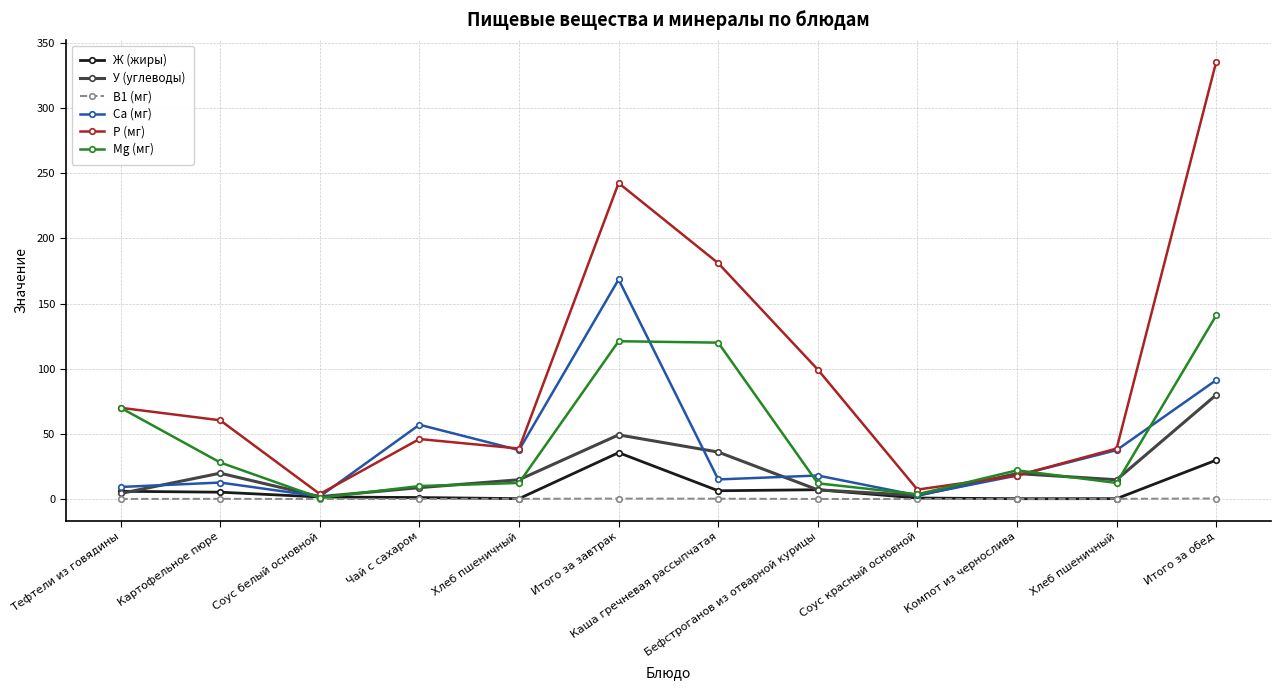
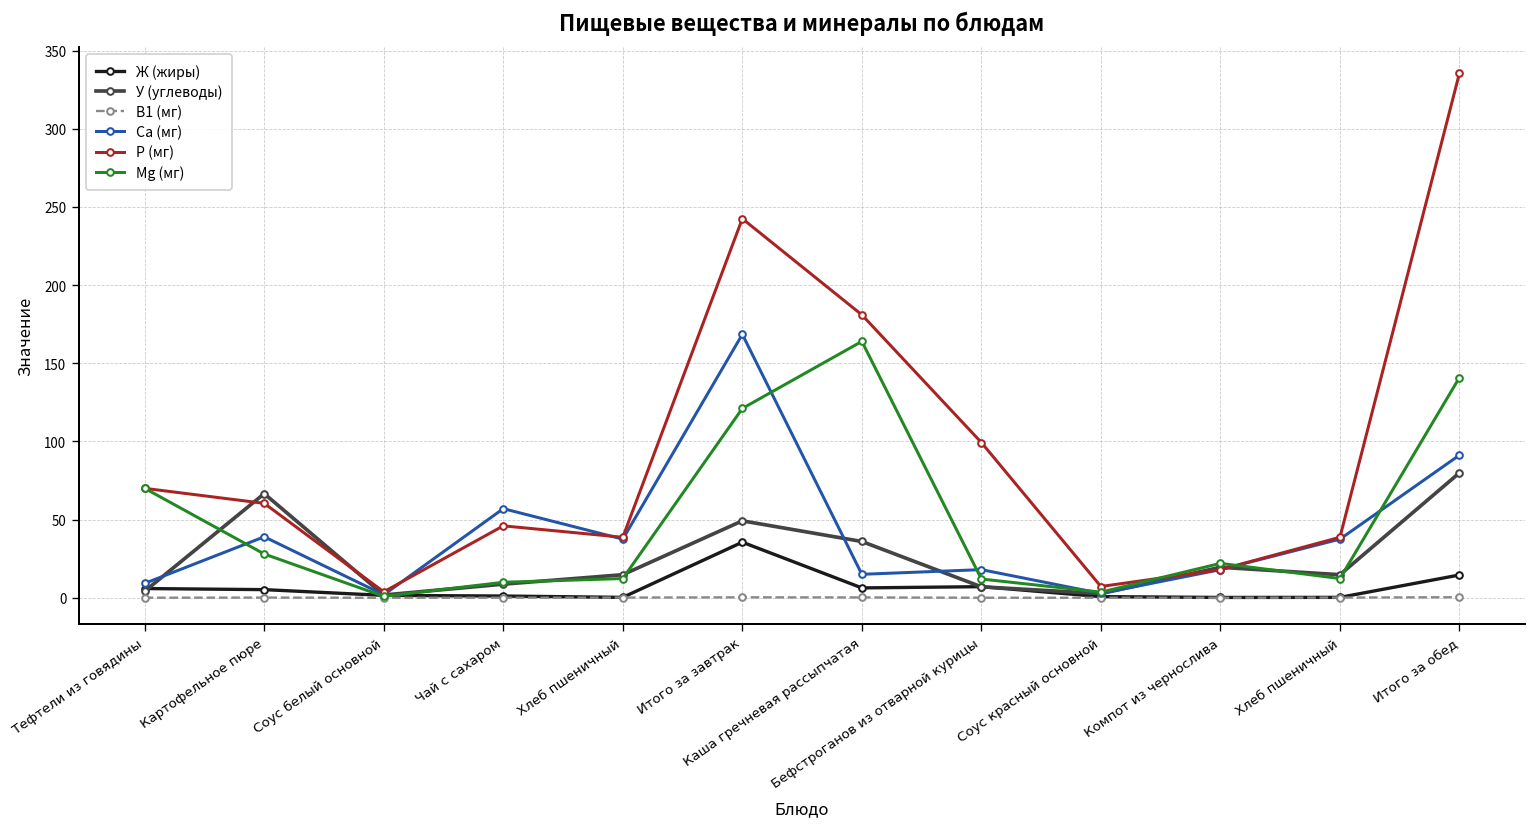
У (углеводы), Картофельное пюре: 20 -> 67
Ca (мг), Картофельное пюре: 13 -> 39
Mg (мг), Каша гречневая рассыпчатая: 120 -> 164
Ж (жиры), Итого за обед: 30 -> 15
